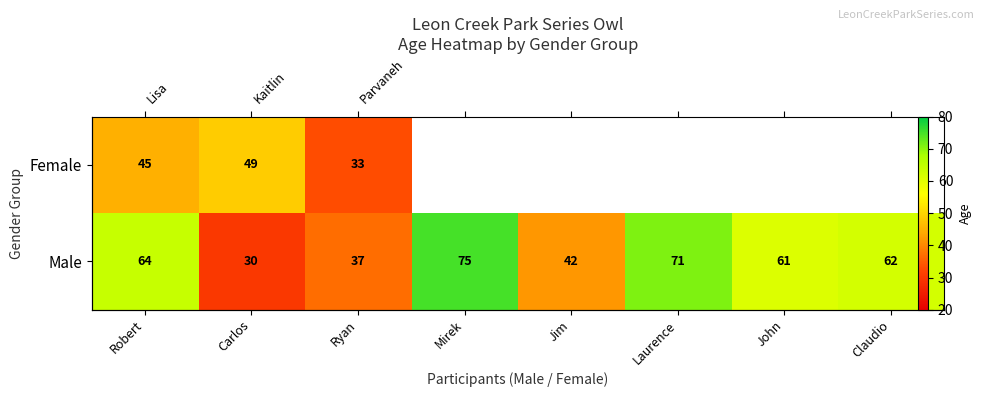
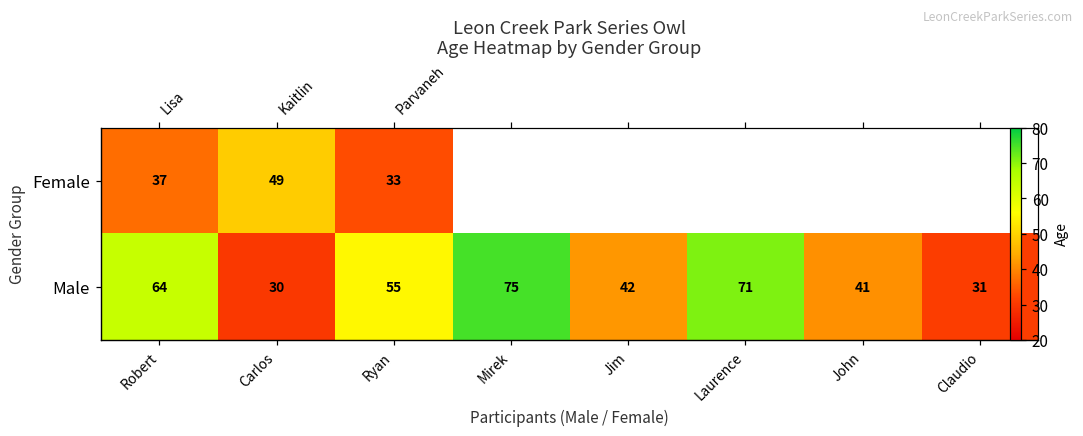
Female, Robert: 45 -> 37
Male, Ryan: 37 -> 55
Male, John: 61 -> 41
Male, Claudio: 62 -> 31
